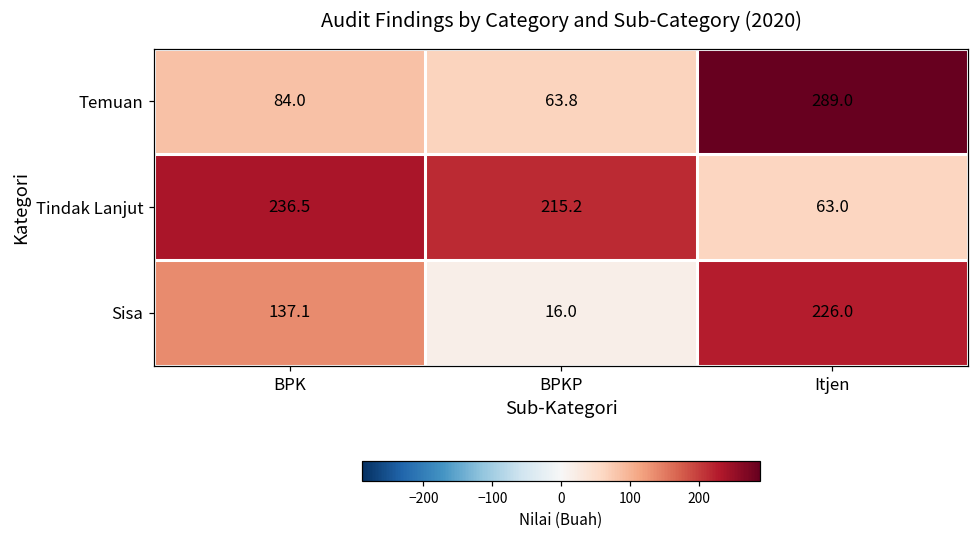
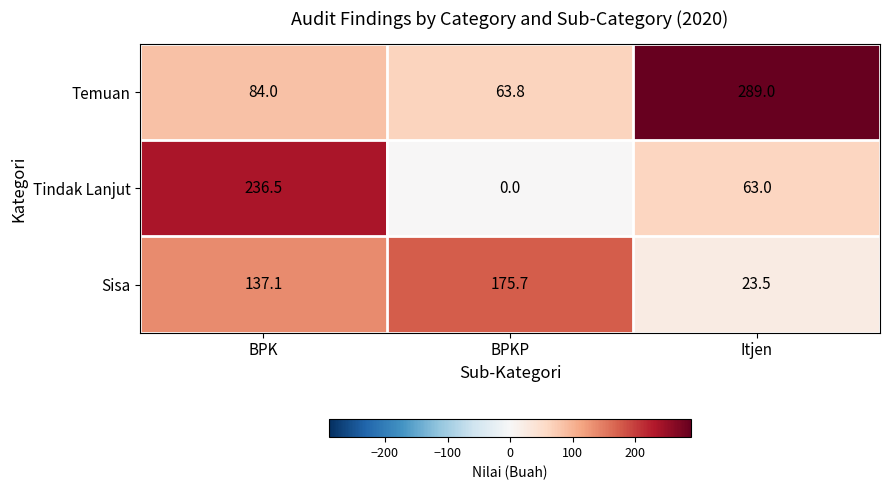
Tindak Lanjut, BPKP: 215.2 -> 0.0
Sisa, BPKP: 16.0 -> 175.7
Sisa, Itjen: 226.0 -> 23.5
